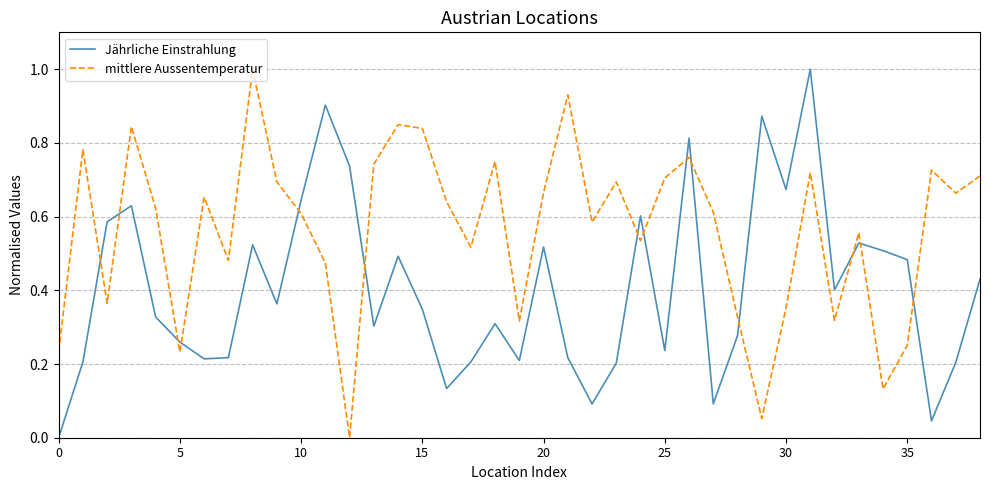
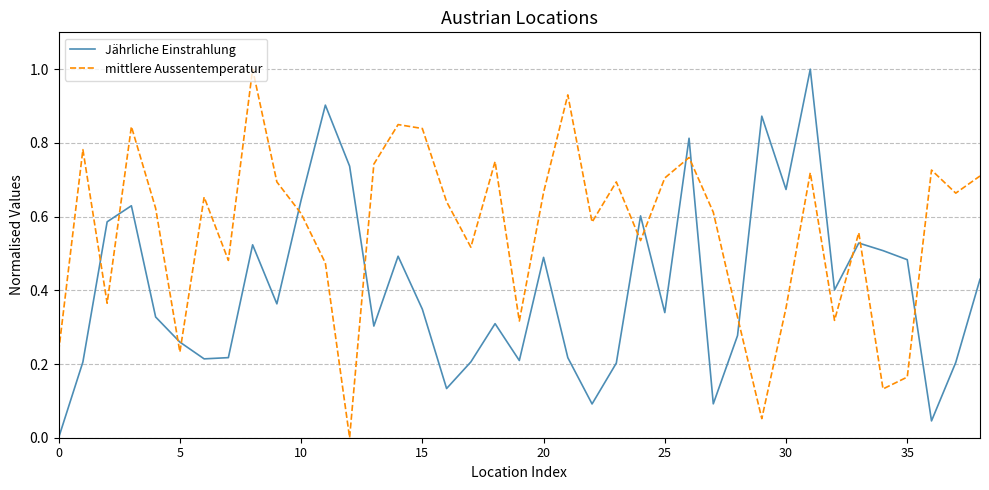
Jährliche Einstrahlung, 20: 0.52 -> 0.49
Jährliche Einstrahlung, 25: 0.24 -> 0.34
mittlere Aussentemperatur, 35: 0.25 -> 0.16
